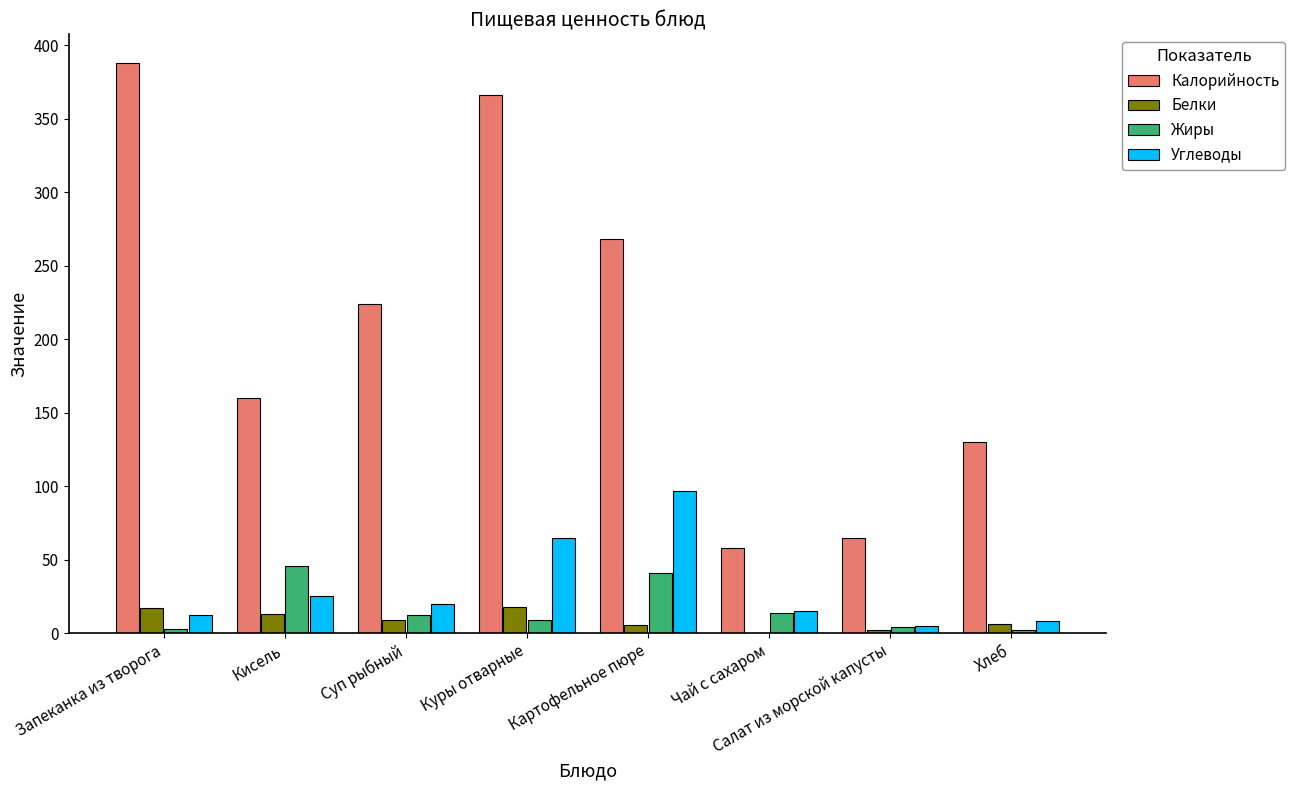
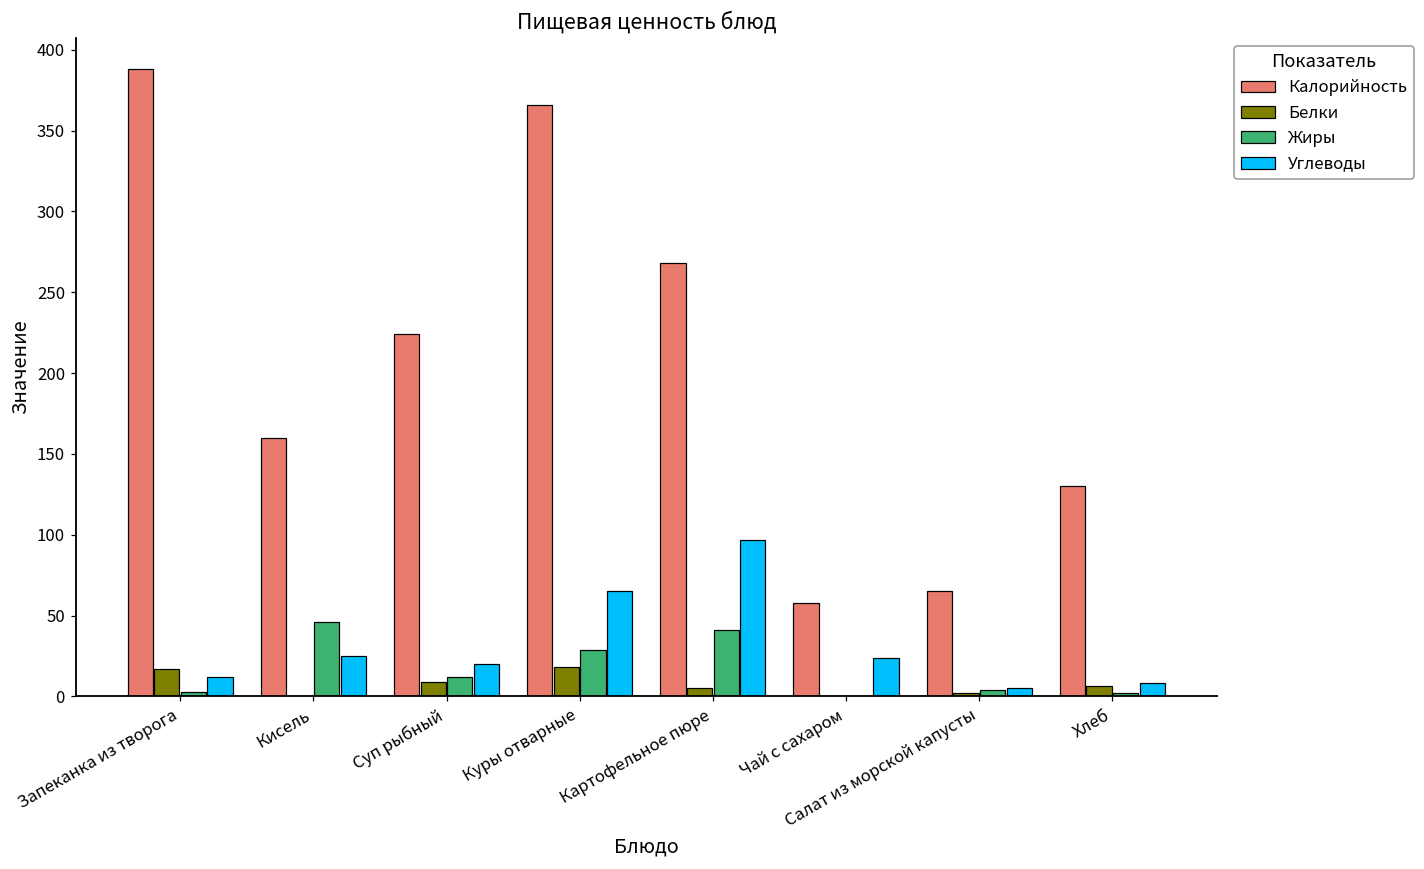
Белки, Кисель: 13 -> 0
Жиры, Куры отварные: 9 -> 29
Жиры, Чай с сахаром: 14 -> 0
Углеводы, Чай с сахаром: 15 -> 24
